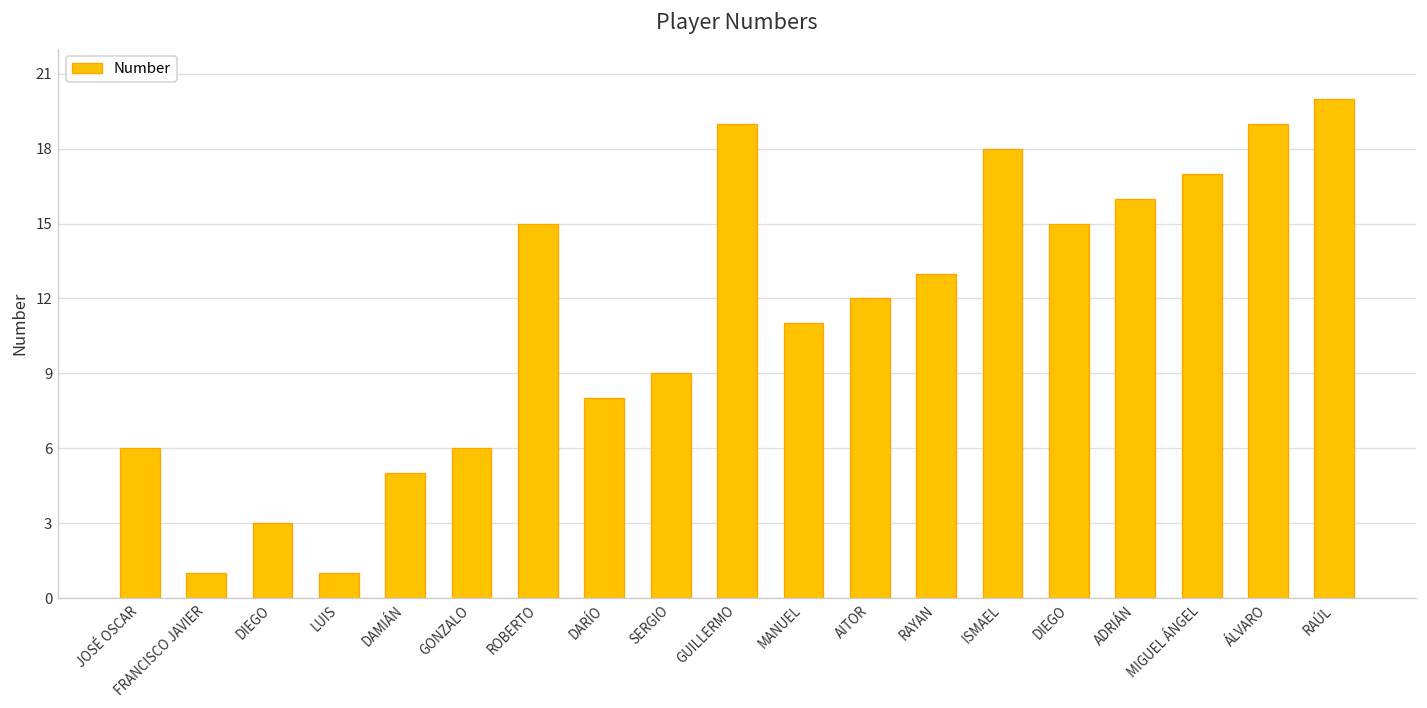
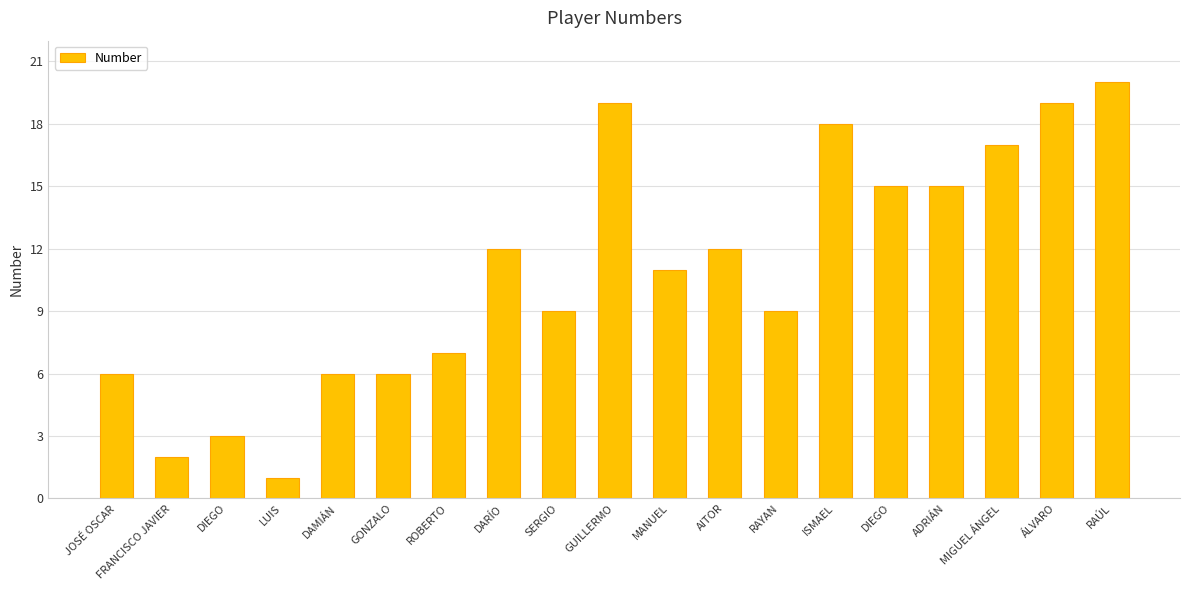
FRANCISCO JAVIER: 1 -> 2
DAMIÁN: 5 -> 6
ROBERTO: 15 -> 7
DARÍO: 8 -> 12
RAYAN: 13 -> 9
ADRIÁN: 16 -> 15
